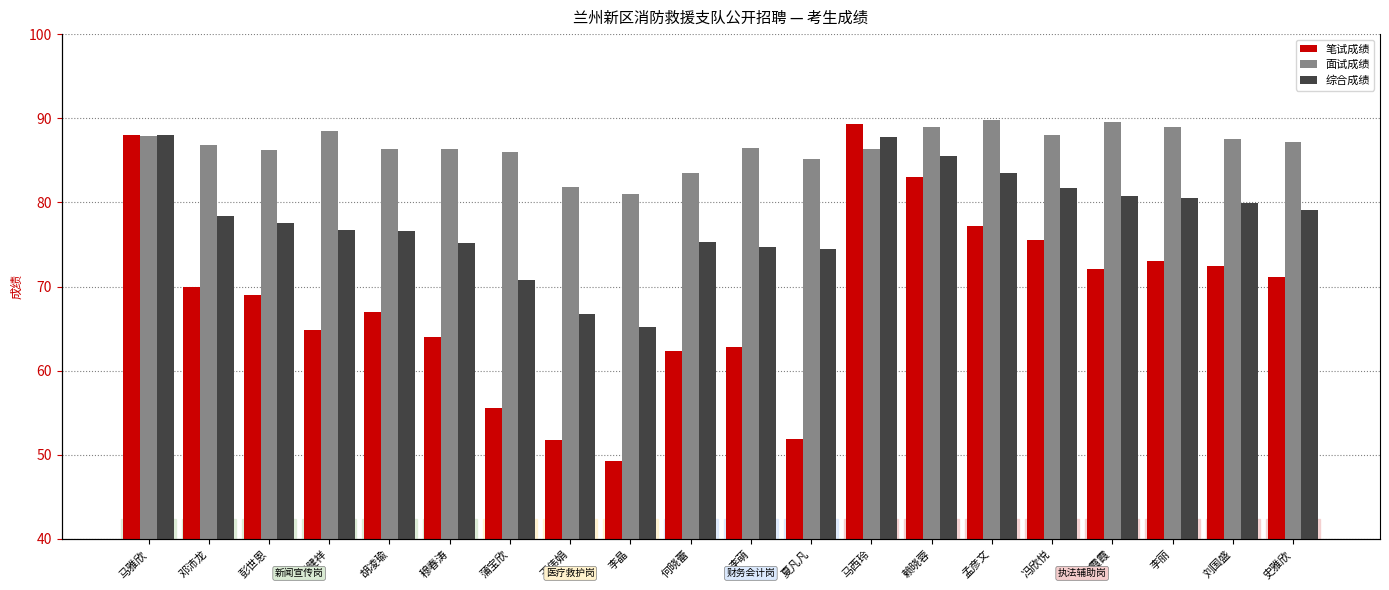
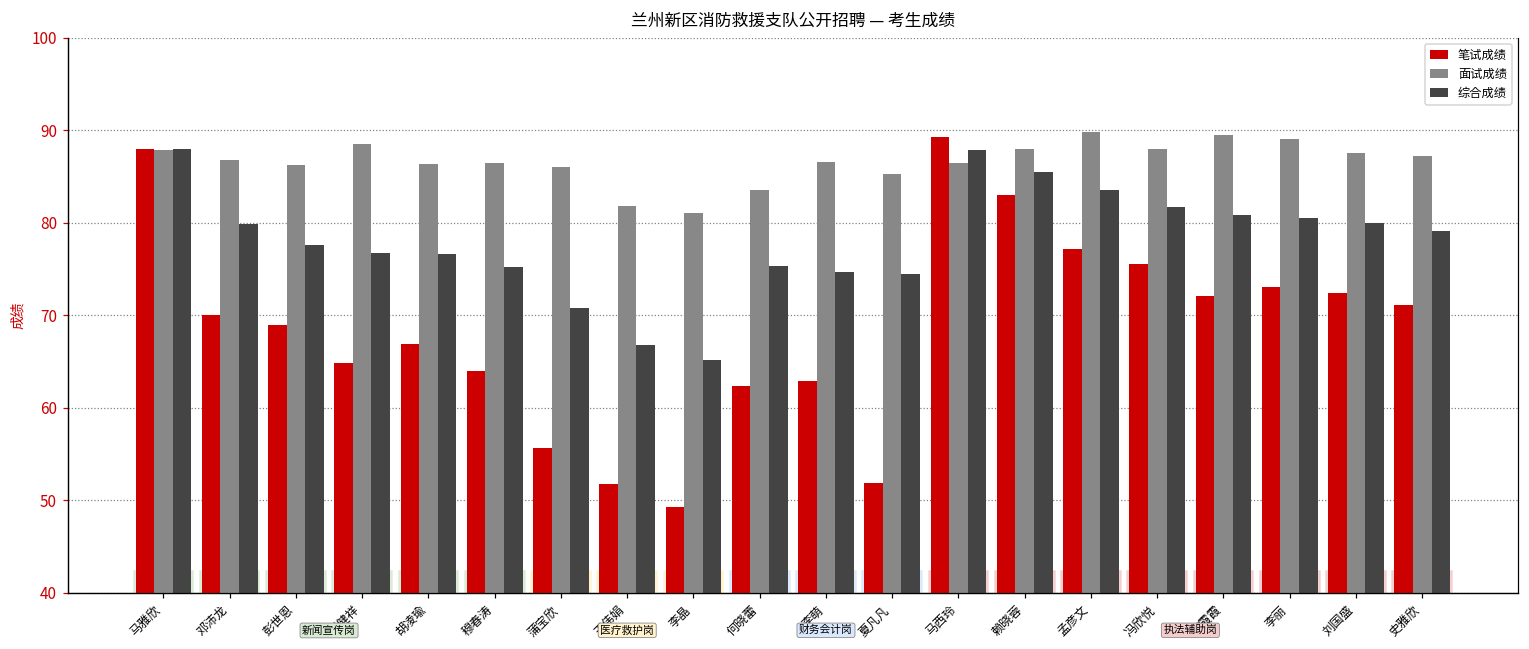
综合成绩, 邓沛龙: 78 -> 80
面试成绩, 赖晓蓉: 89 -> 88
